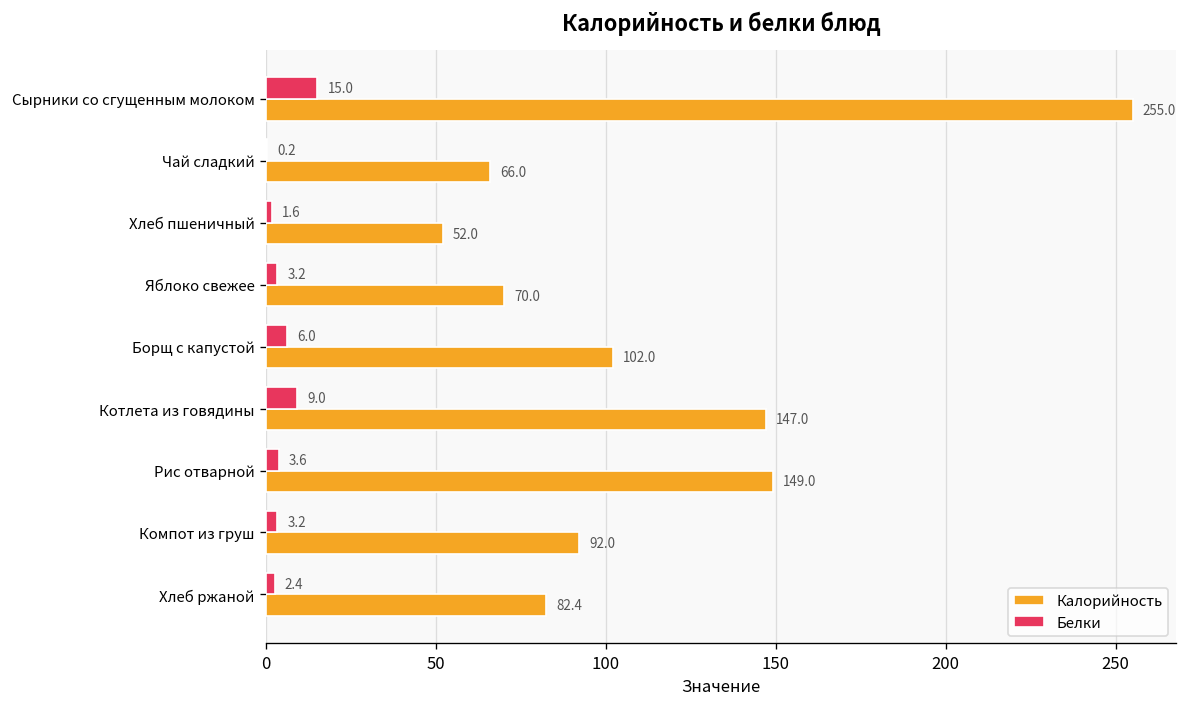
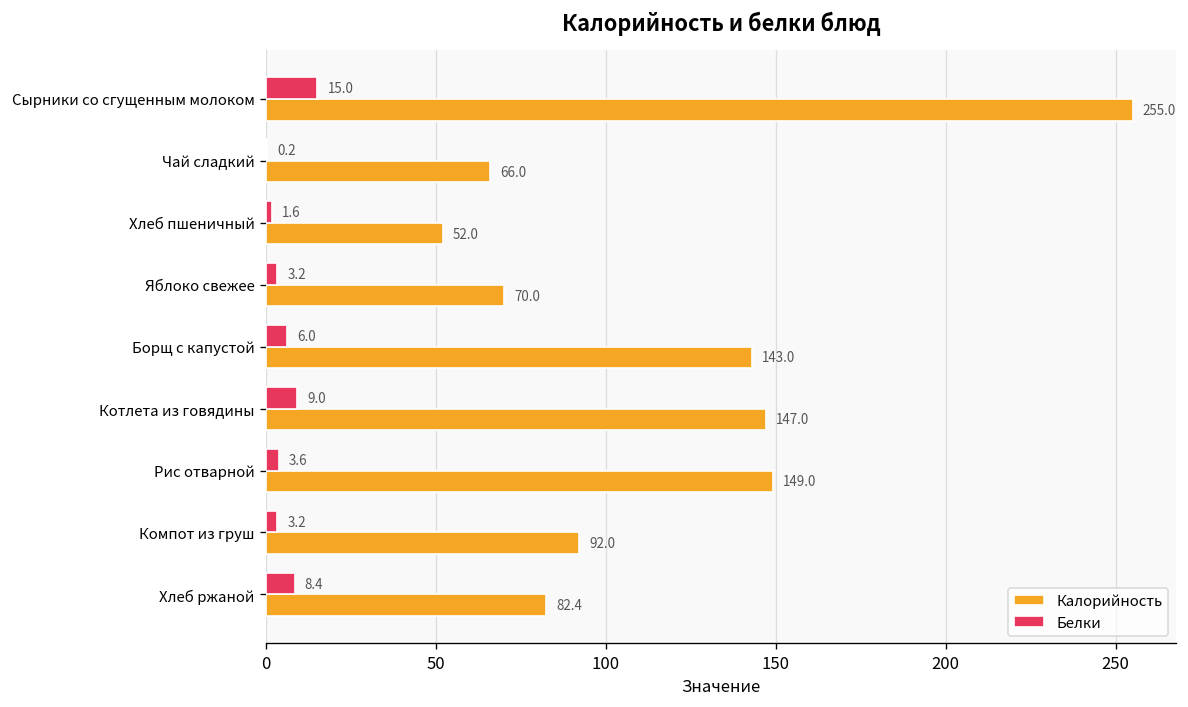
Калорийность, Борщ с капустой: 102.0 -> 143.0
Белки, Хлеб ржаной: 2.4 -> 8.4
